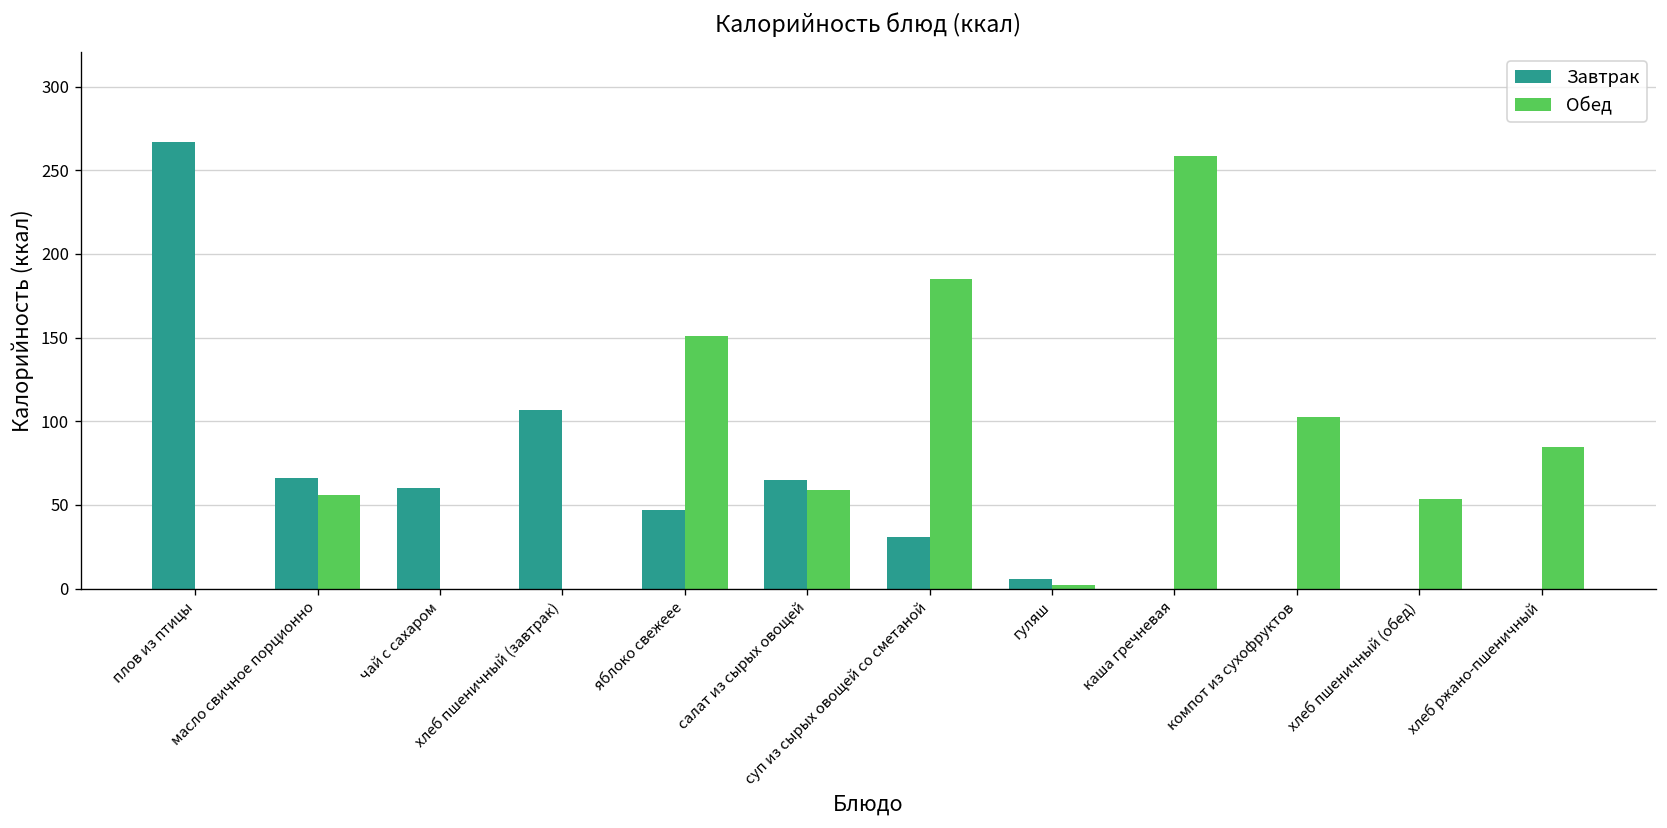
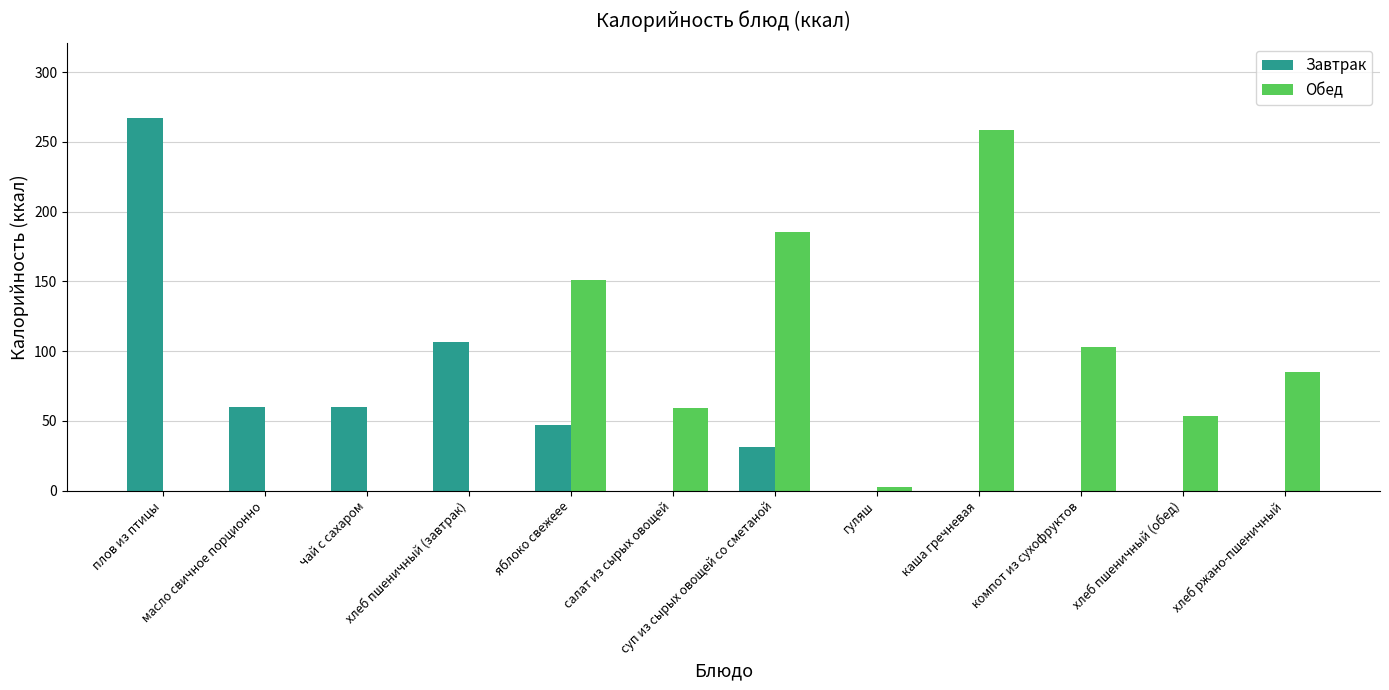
Завтрак, масло свичное порционно: 66 -> 60
Обед, масло свичное порционно: 56 -> 0
Завтрак, салат из сырых овощей: 65 -> 0
Завтрак, гуляш: 6 -> 0
